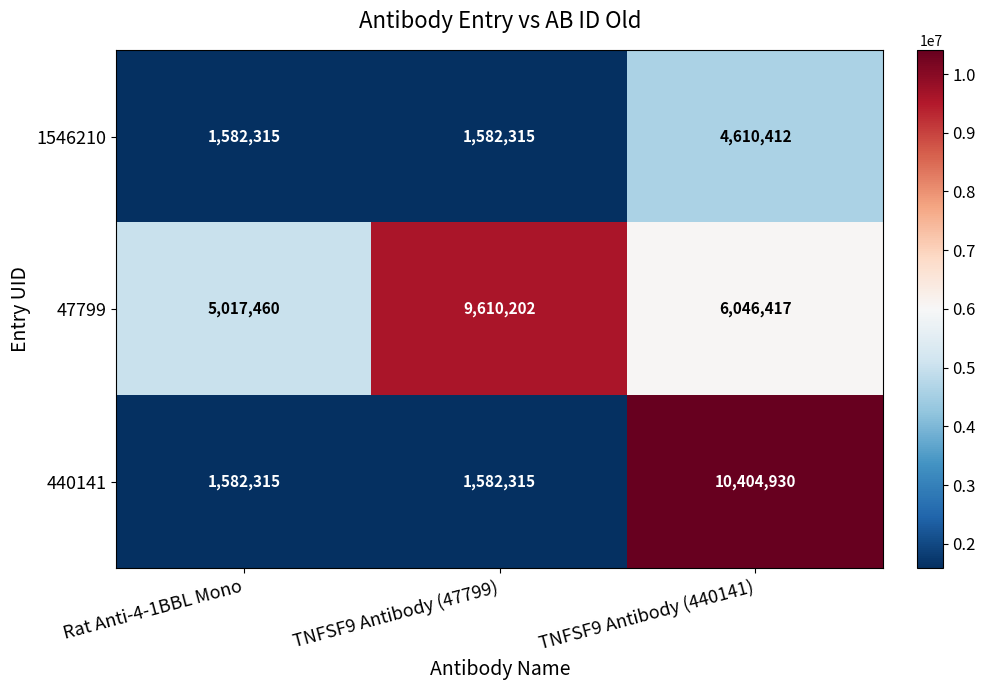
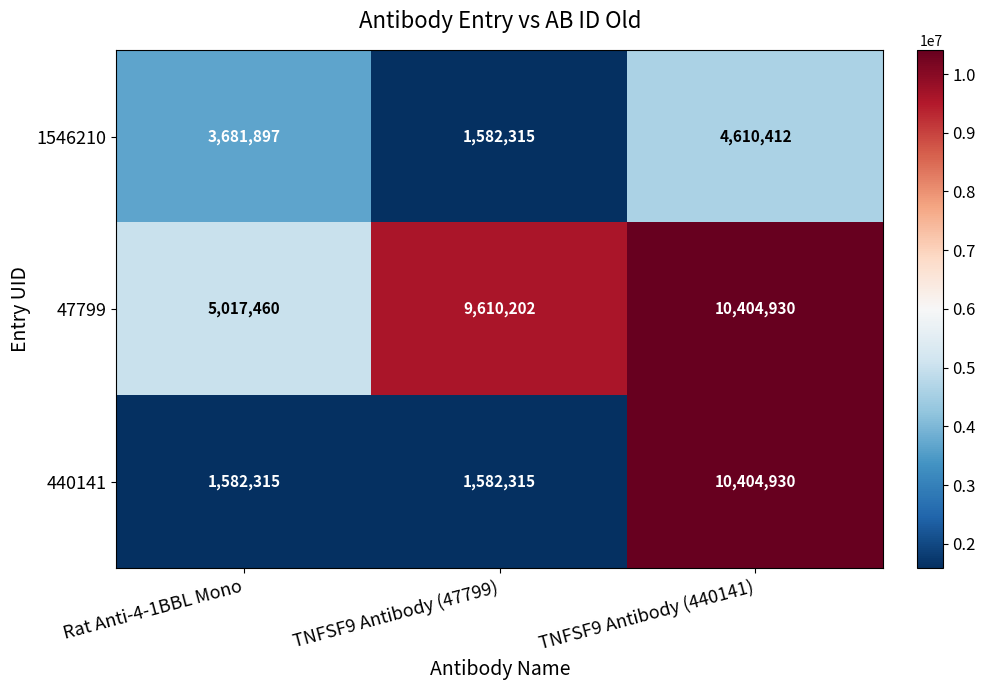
1546210, Rat Anti-4-1BBL Mono: 1,582,315 -> 3,681,897
47799, TNFSF9 Antibody (440141): 6,046,417 -> 10,404,930
